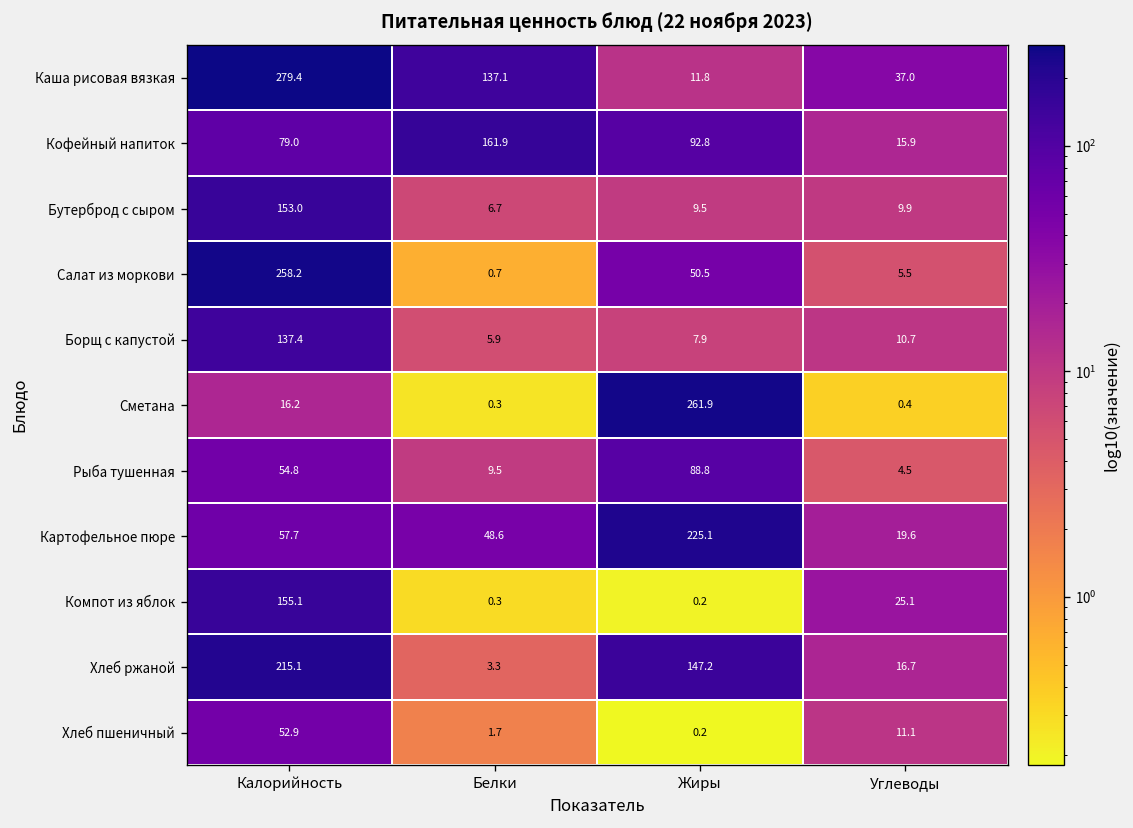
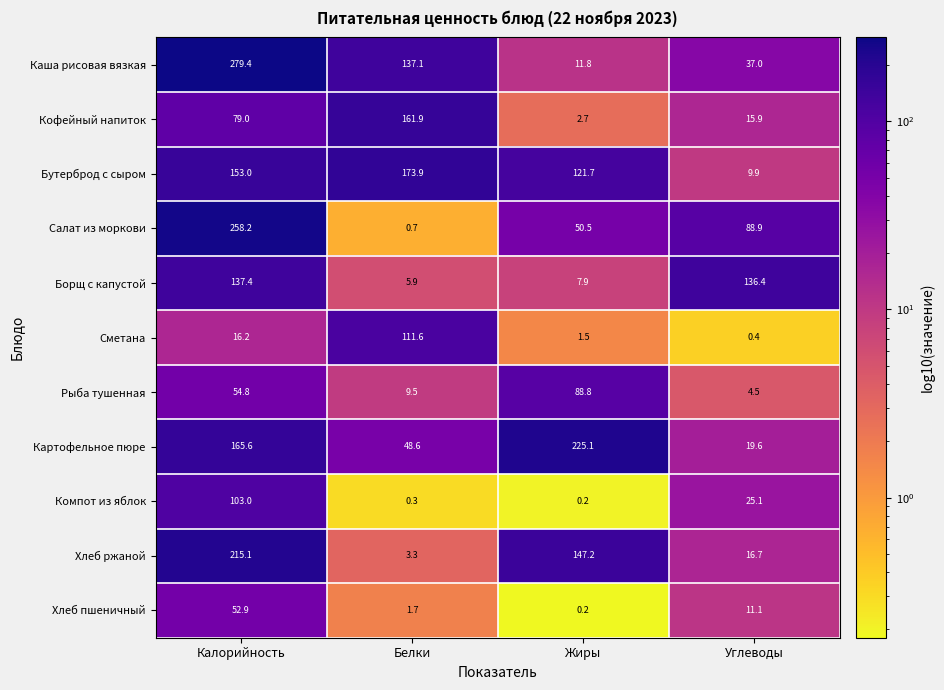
Кофейный напиток, Жиры: 92.8 -> 2.7
Бутерброд с сыром, Белки: 6.7 -> 173.9
Бутерброд с сыром, Жиры: 9.5 -> 121.7
Салат из моркови, Углеводы: 5.5 -> 88.9
Борщ с капустой, Углеводы: 10.7 -> 136.4
Сметана, Белки: 0.3 -> 111.6
Сметана, Жиры: 261.9 -> 1.5
Картофельное пюре, Калорийность: 57.7 -> 165.6
Компот из яблок, Калорийность: 155.1 -> 103.0
